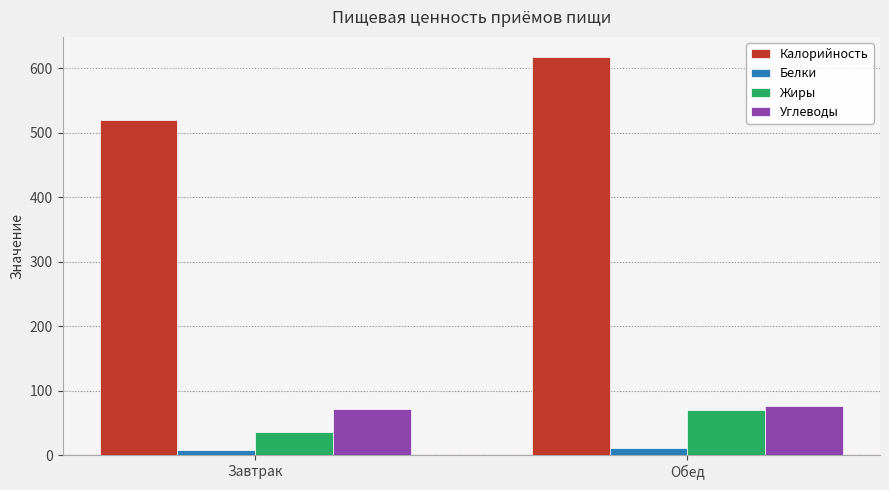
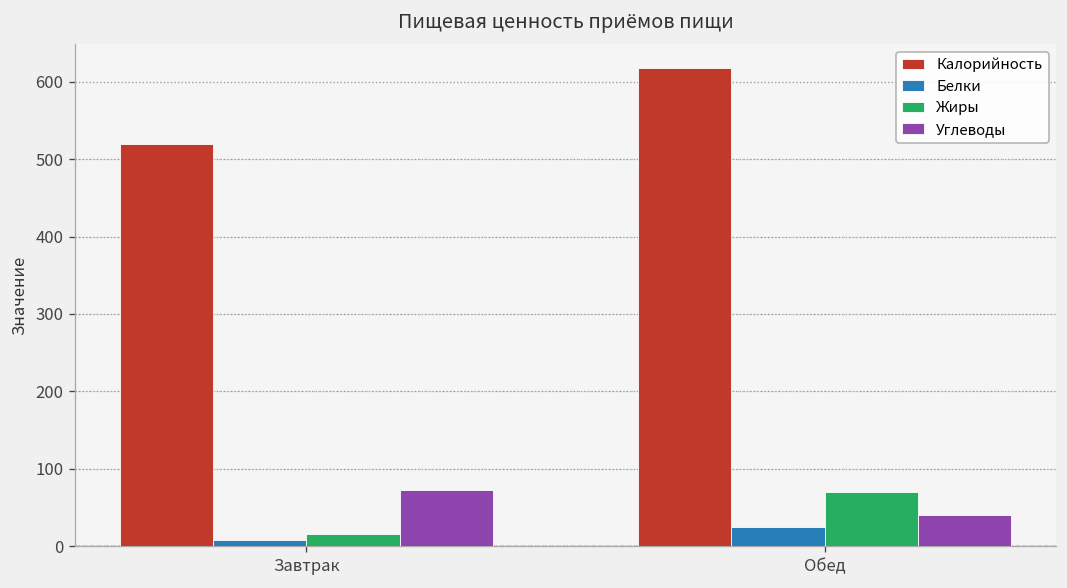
Жиры, Завтрак: 40 -> 20
Белки, Обед: 10 -> 20
Углеводы, Обед: 80 -> 40
